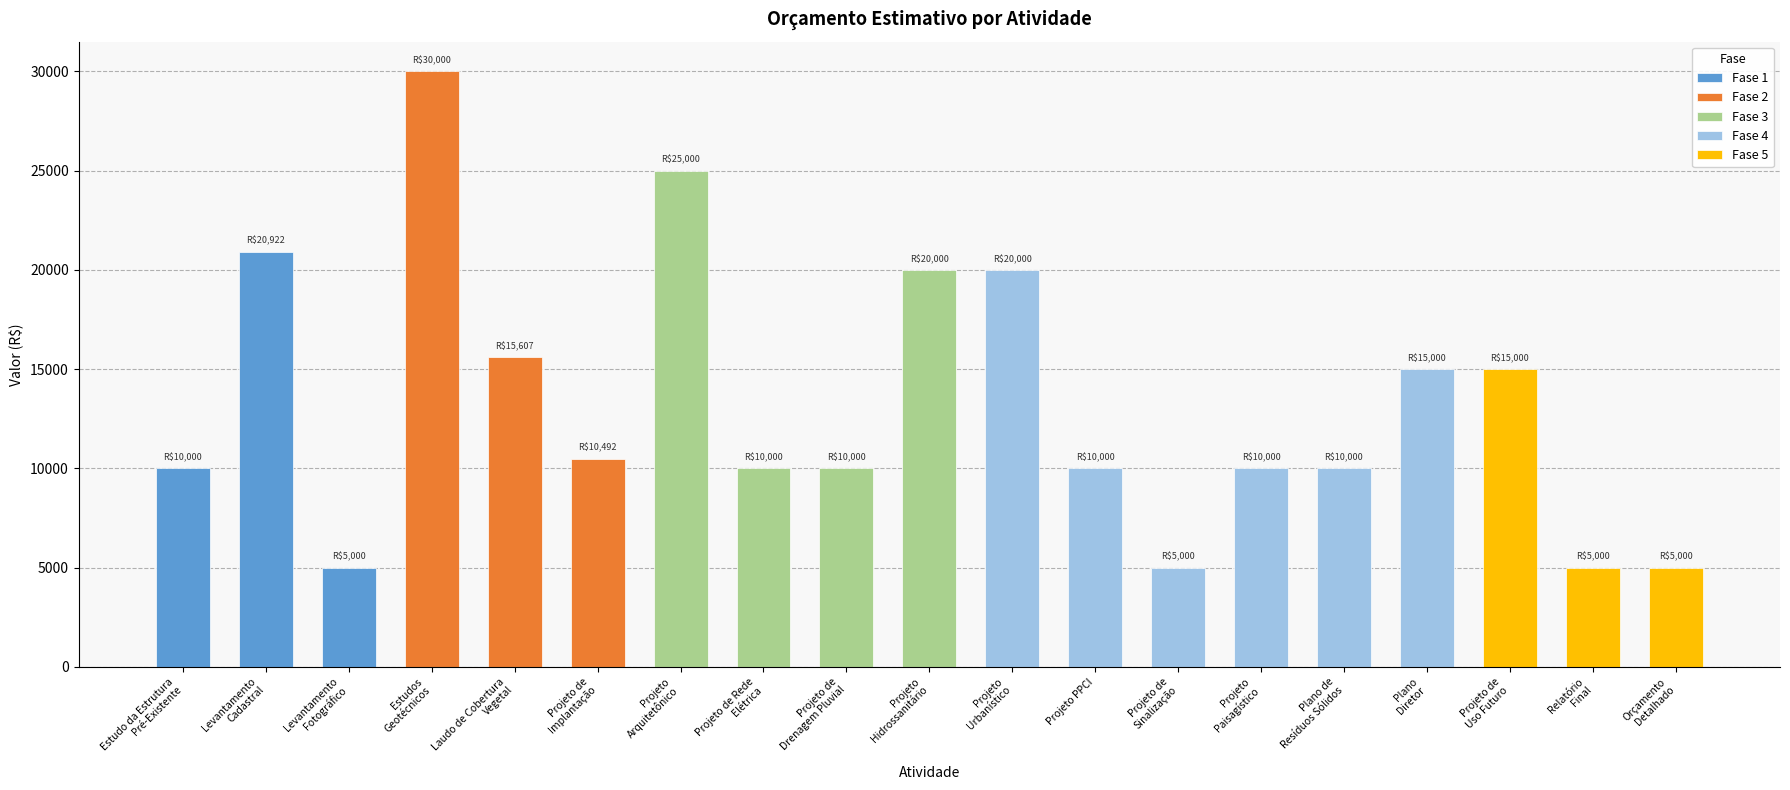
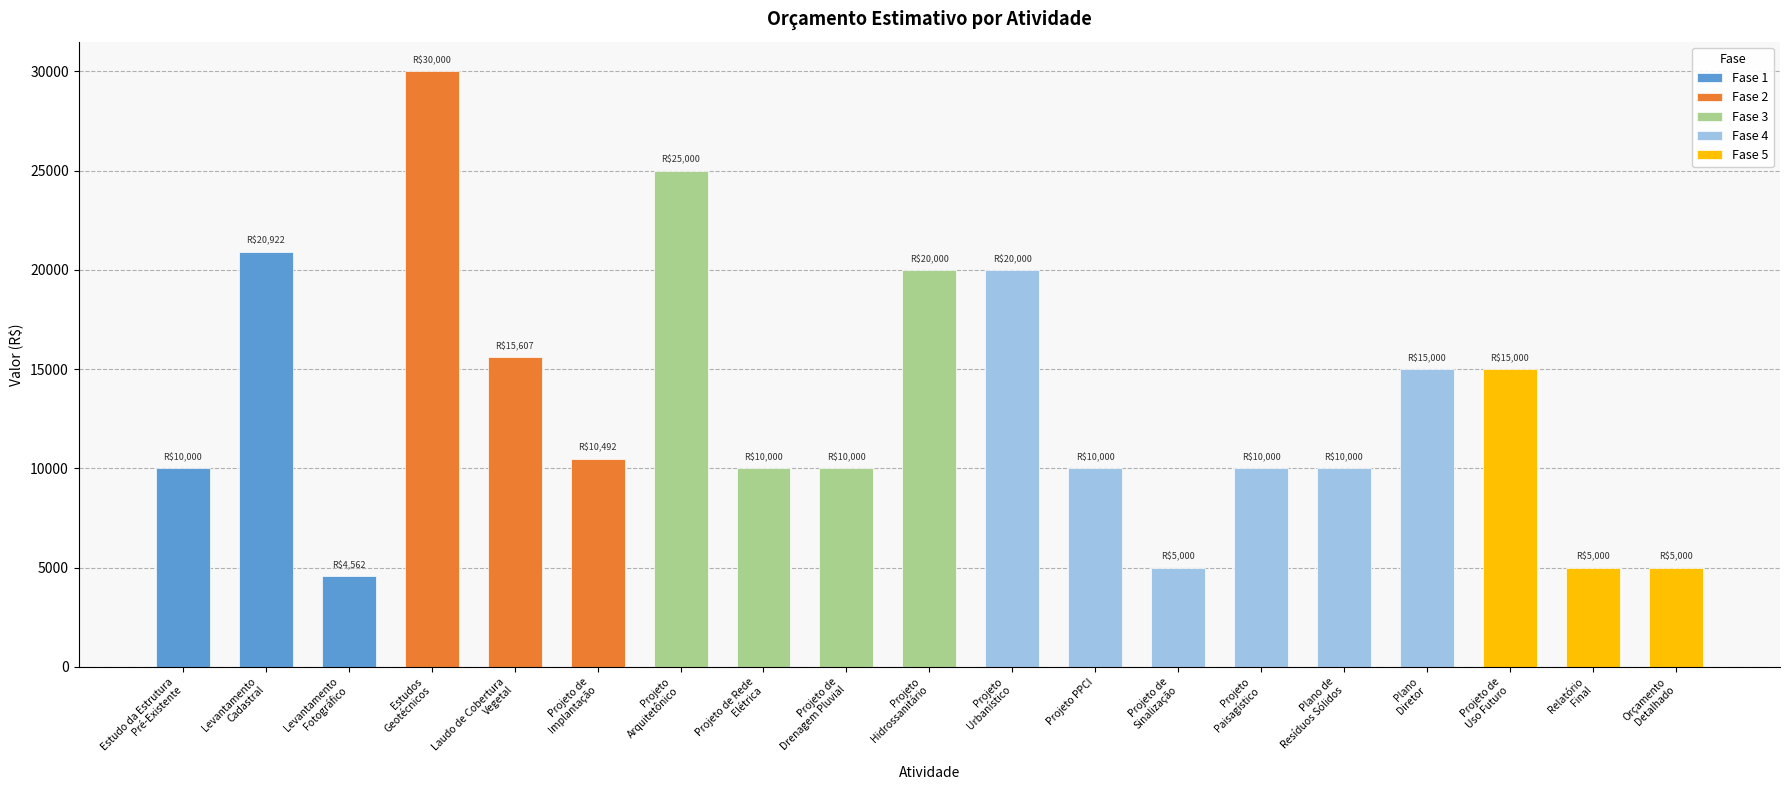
Fase 1, Levantamento Fotográfico: $5,000 -> $4,562
